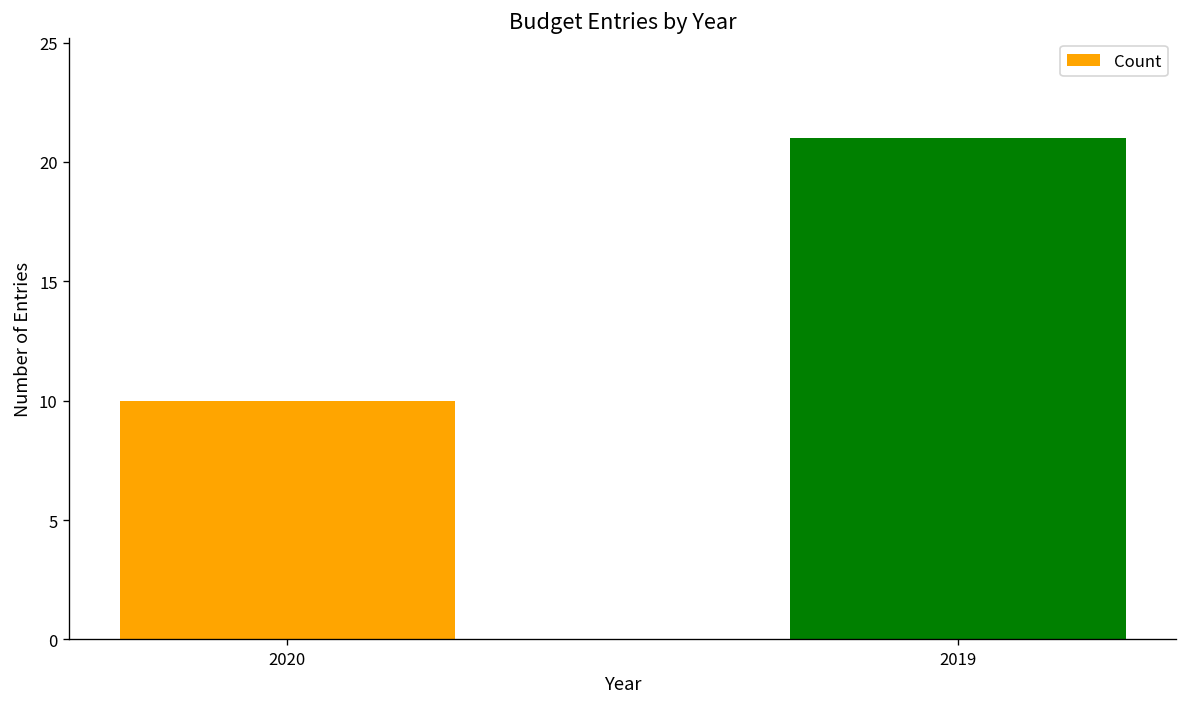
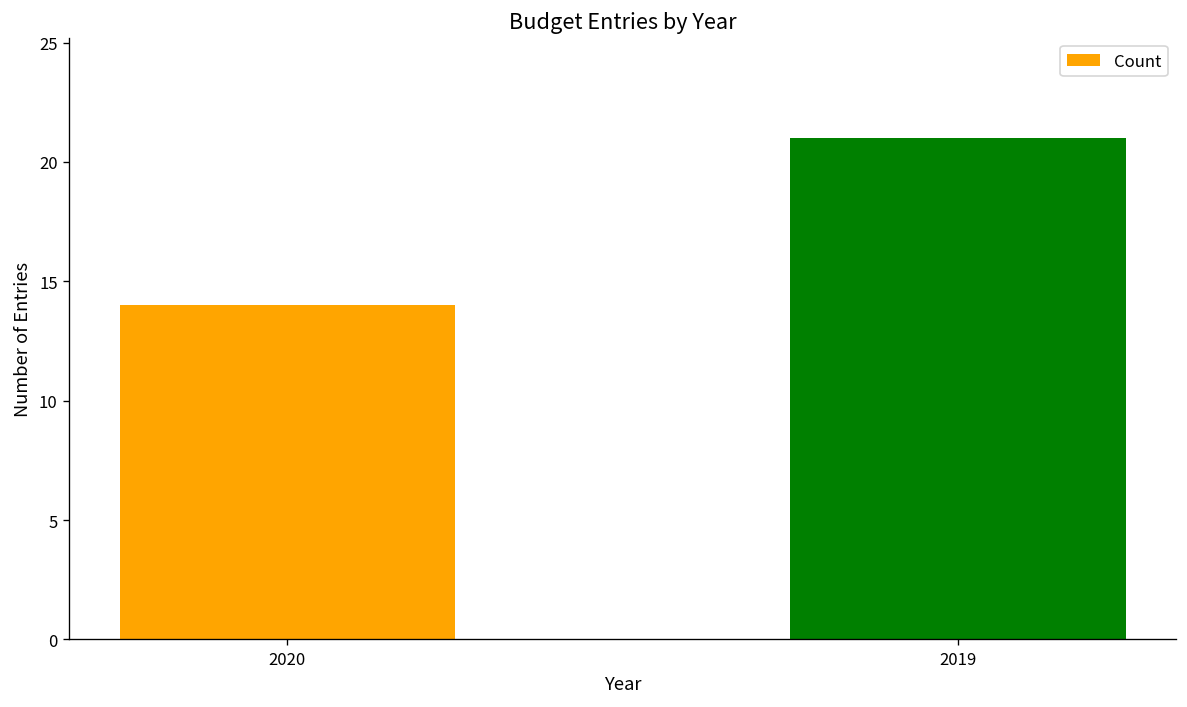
2020: 10 -> 14
